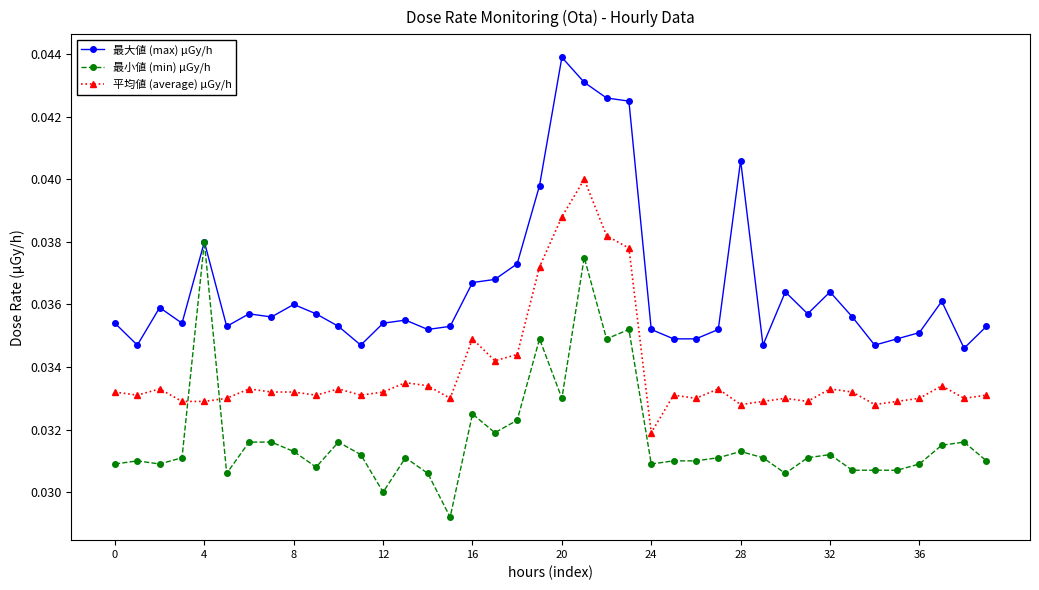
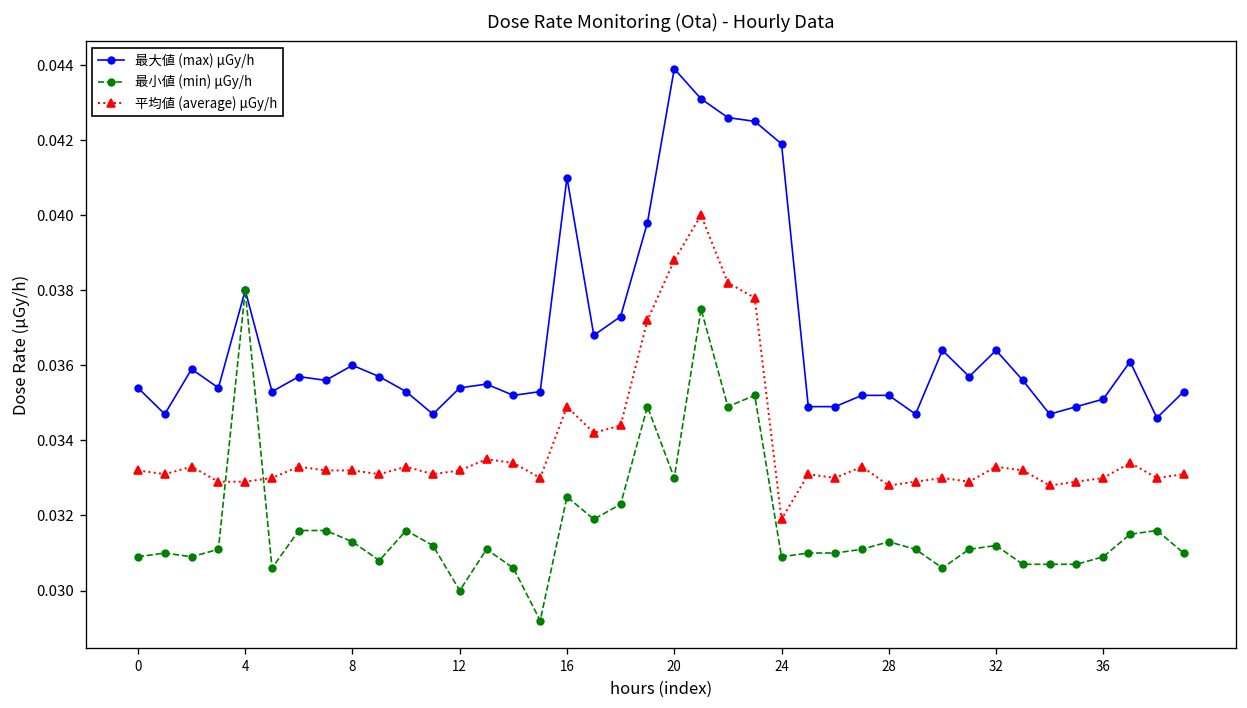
最大値 (max) μGy/h, 16: 0.0367 -> 0.0410
最大値 (max) μGy/h, 24: 0.0352 -> 0.0419
最大値 (max) μGy/h, 28: 0.0406 -> 0.0352
